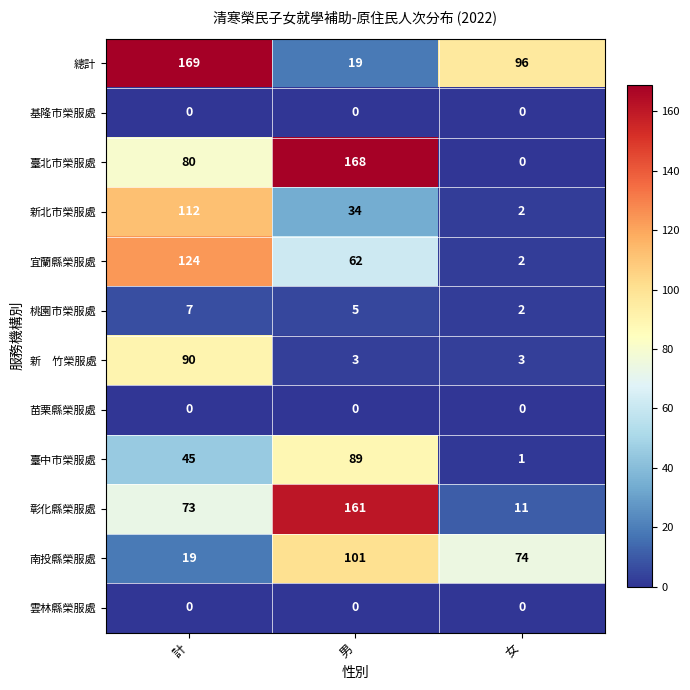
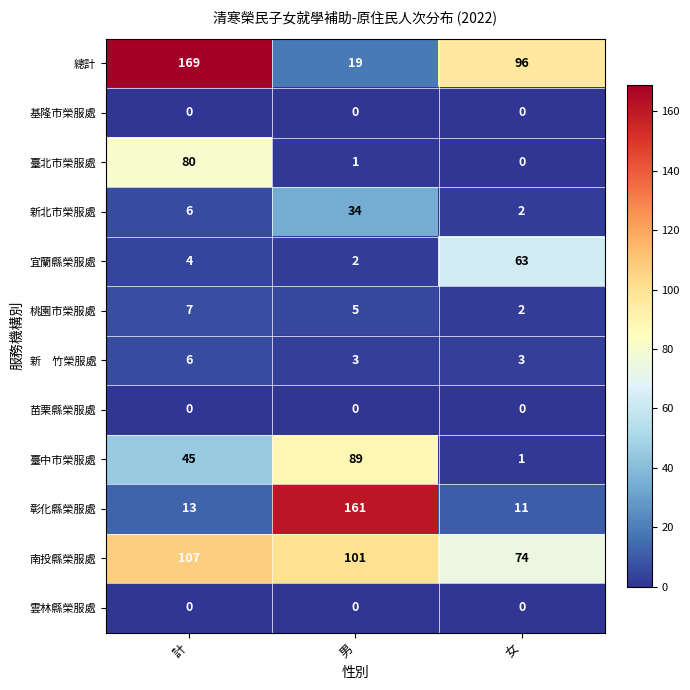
臺北市榮服處, 男: 168 -> 1
新北市榮服處, 計: 112 -> 6
宜蘭縣榮服處, 計: 124 -> 4
宜蘭縣榮服處, 男: 62 -> 2
宜蘭縣榮服處, 女: 2 -> 63
新 竹榮服處, 計: 90 -> 6
彰化縣榮服處, 計: 73 -> 13
南投縣榮服處, 計: 19 -> 107
